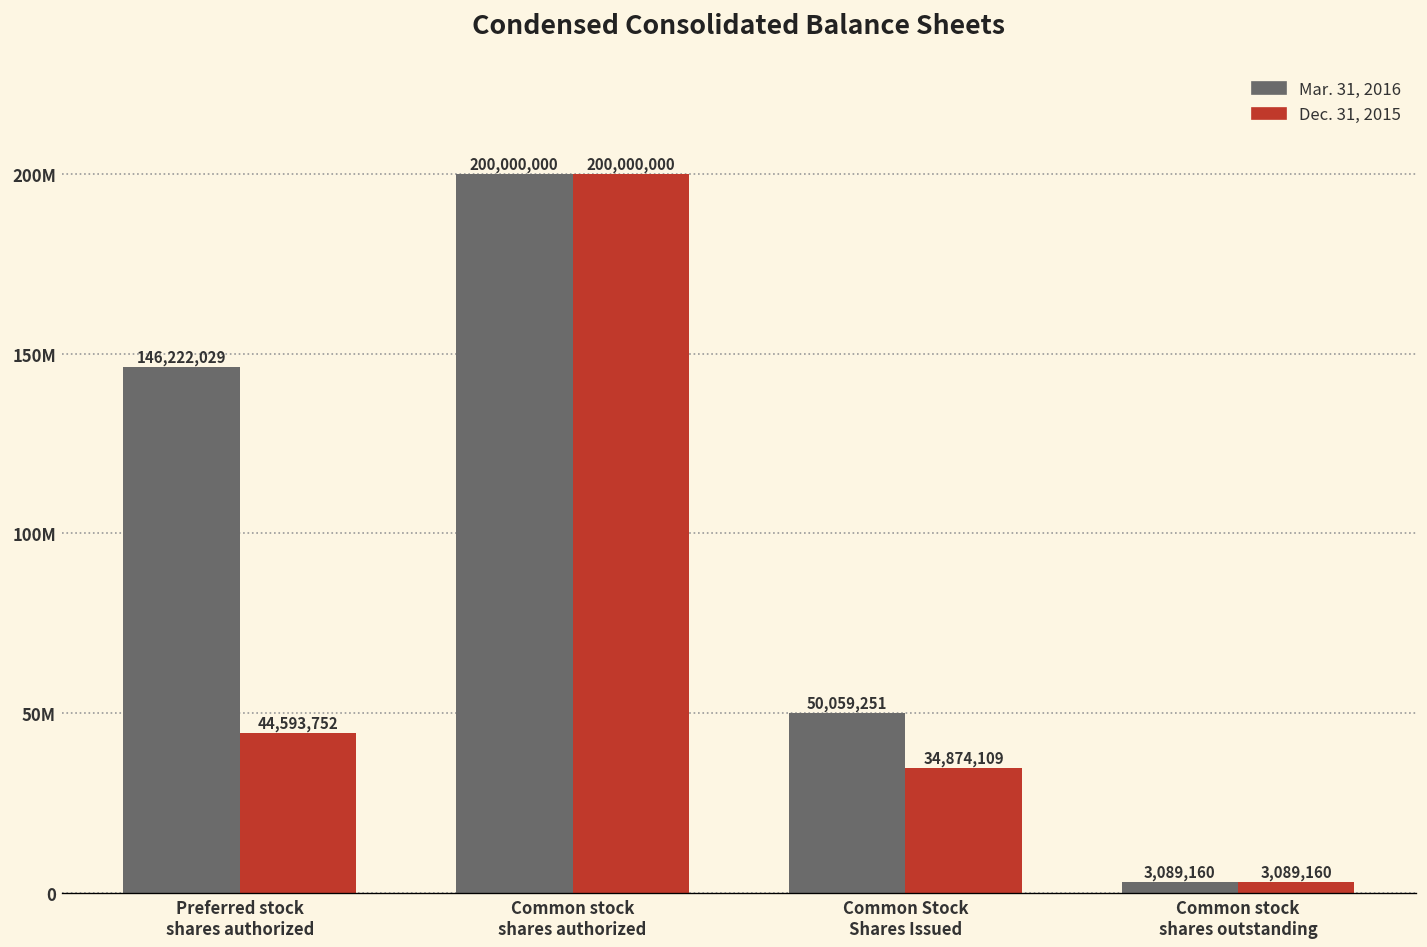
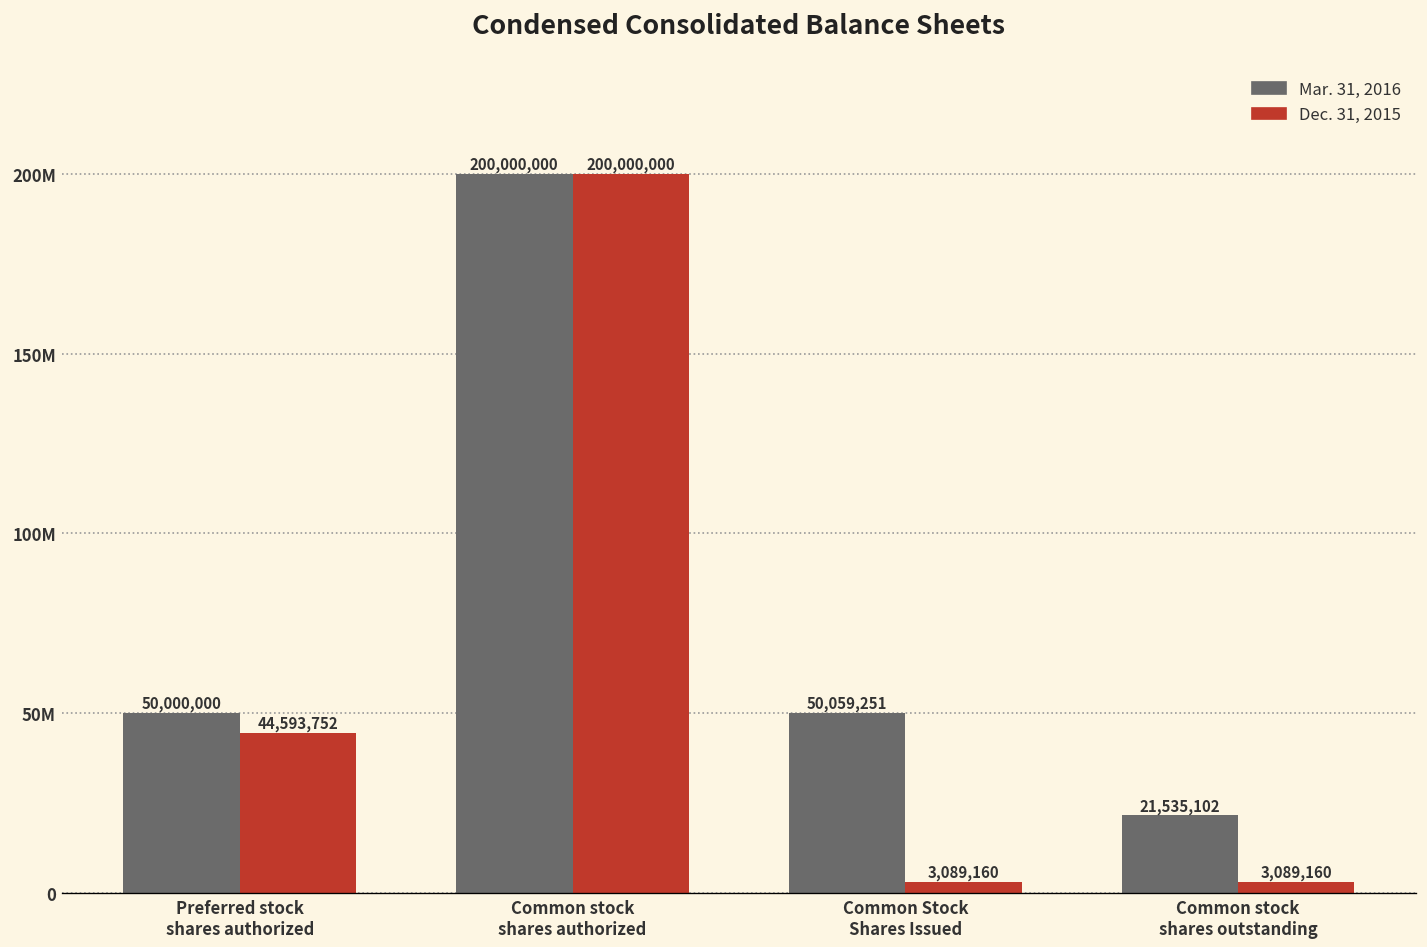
Mar. 31, 2016, Preferred stock shares authorized: 146,222,029 -> 50,000,000
Dec. 31, 2015, Common Stock Shares Issued: 34,874,109 -> 3,089,160
Mar. 31, 2016, Common stock shares outstanding: 3,089,160 -> 21,535,102
